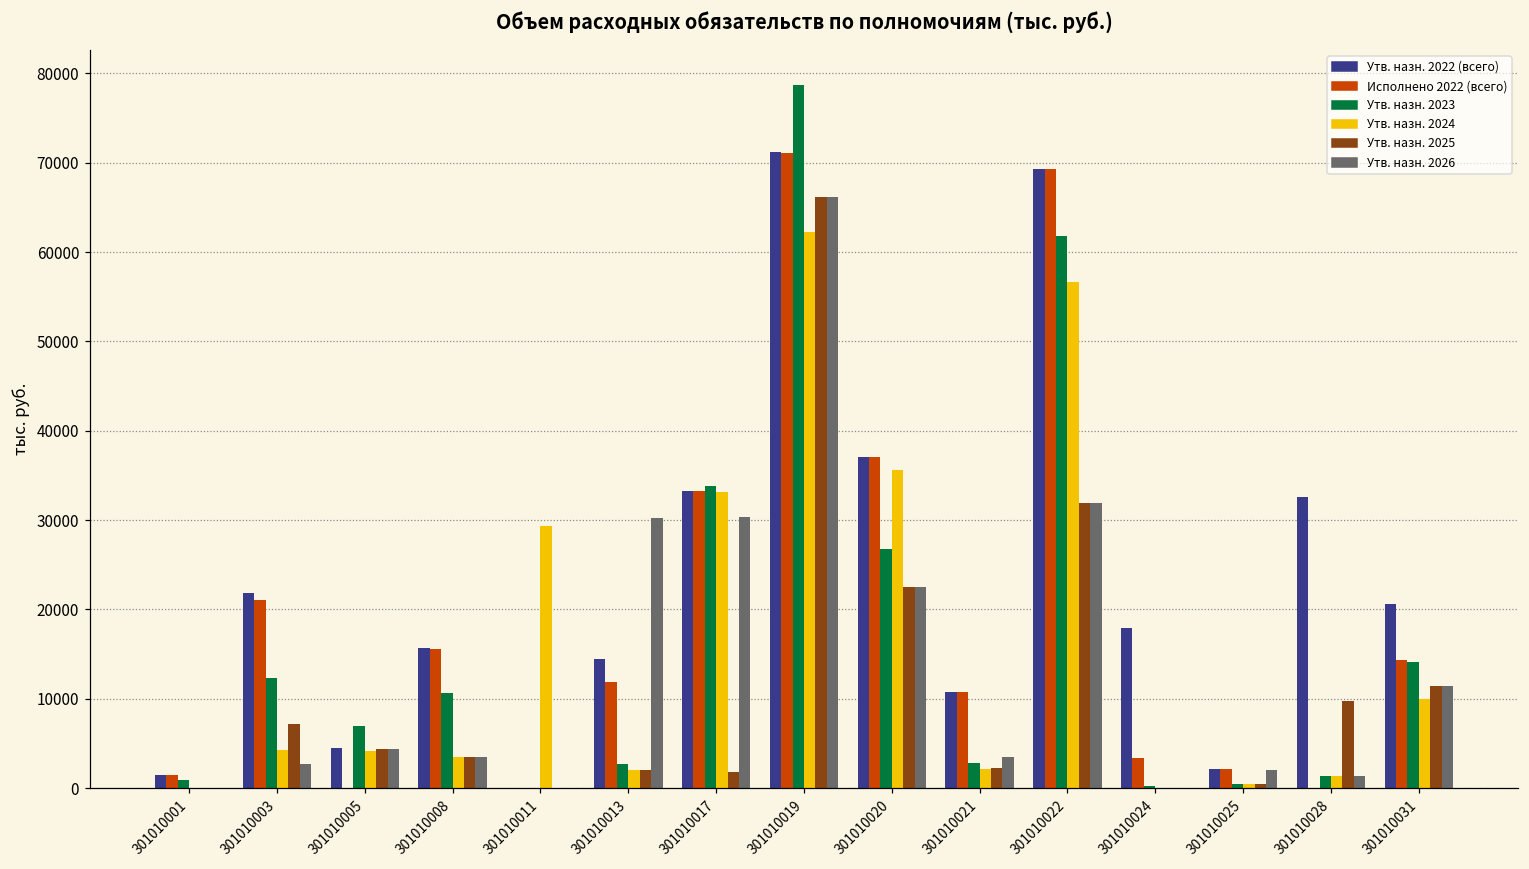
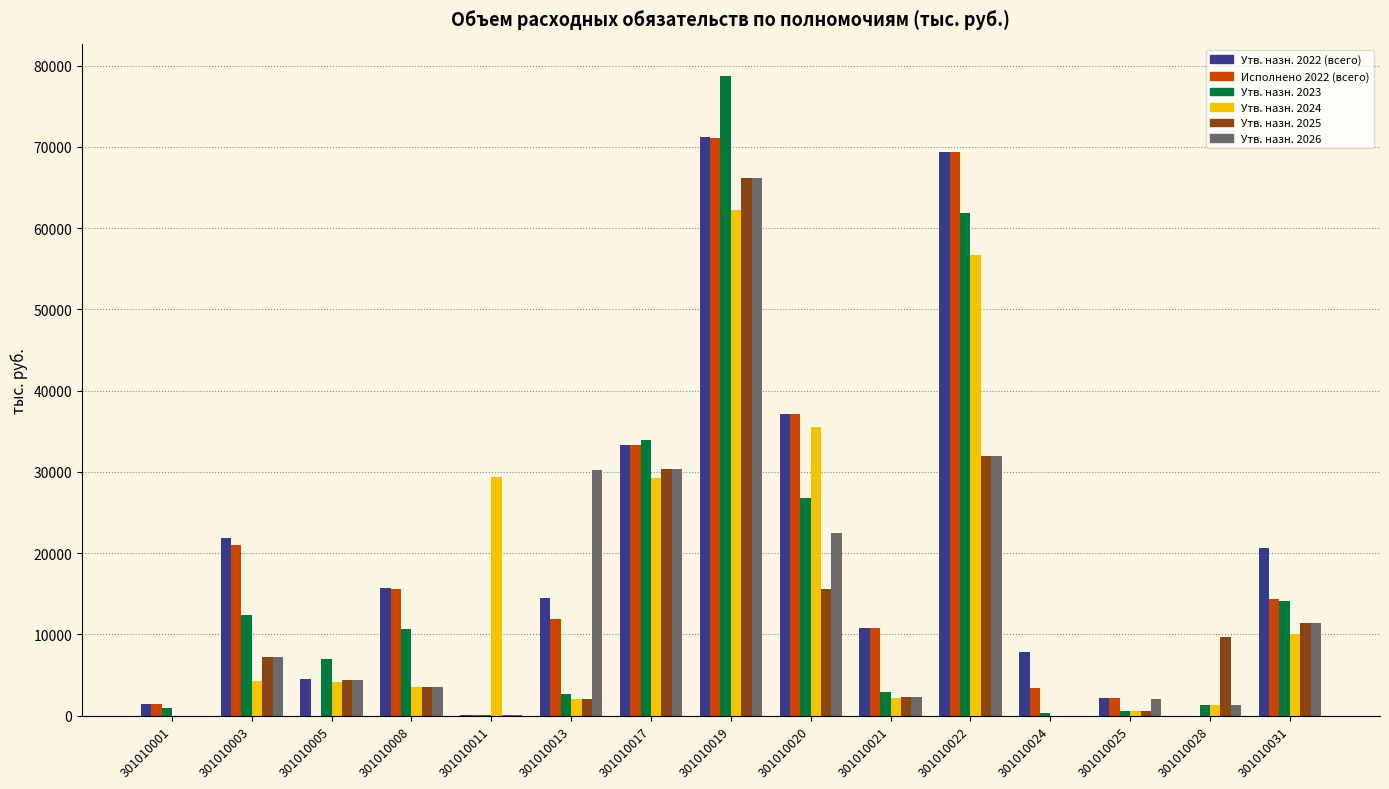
Утв. назн. 2026, 301010003: 3000 -> 7000
Утв. назн. 2024, 301010017: 33000 -> 29000
Утв. назн. 2025, 301010017: 2000 -> 30000
Утв. назн. 2025, 301010020: 22000 -> 16000
Утв. назн. 2026, 301010021: 4000 -> 2000
Утв. назн. 2022 (всего), 301010024: 18000 -> 8000
Утв. назн. 2022 (всего), 301010028: 33000 -> 0
